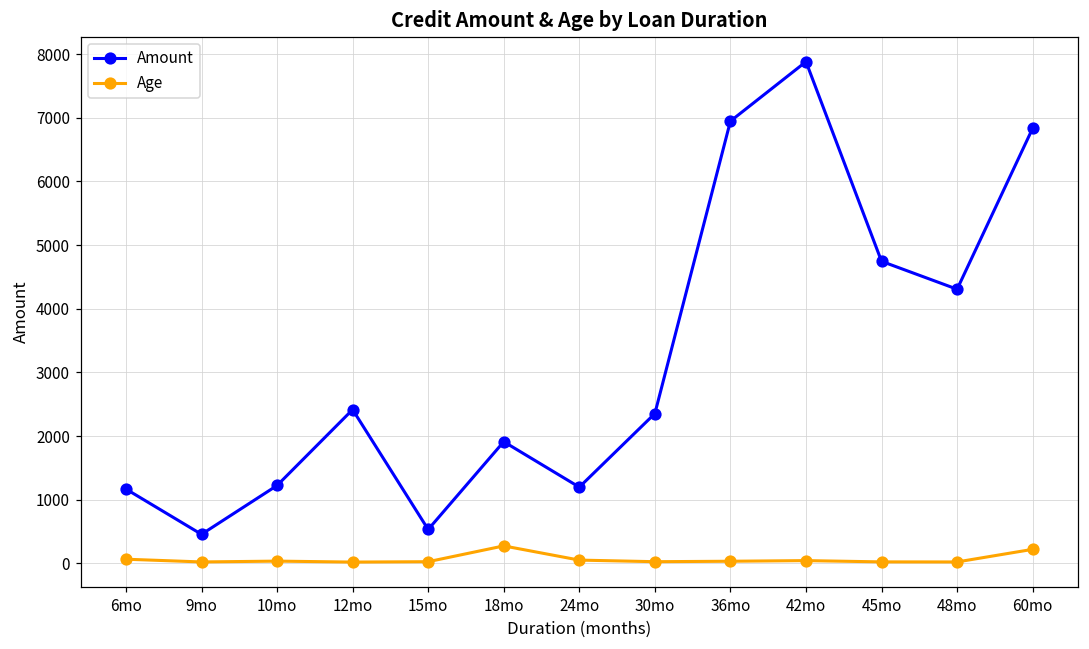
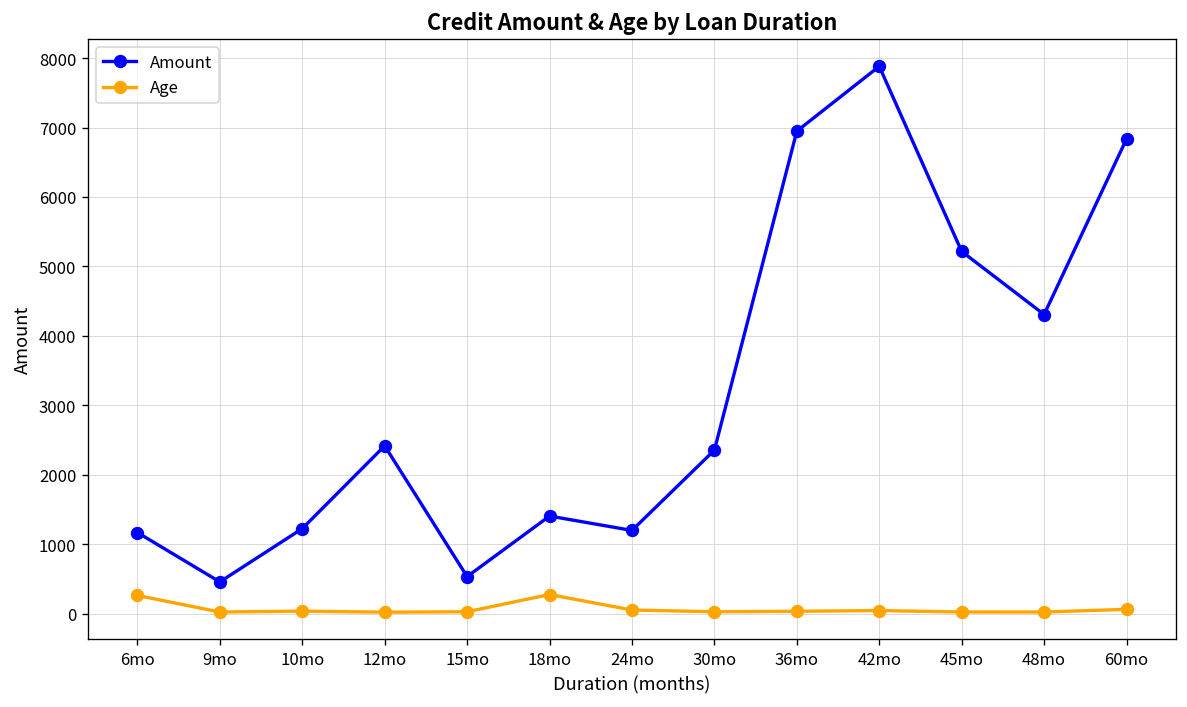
Age, 6mo: 100 -> 300
Amount, 18mo: 1900 -> 1400
Amount, 45mo: 4700 -> 5200
Age, 60mo: 200 -> 100
